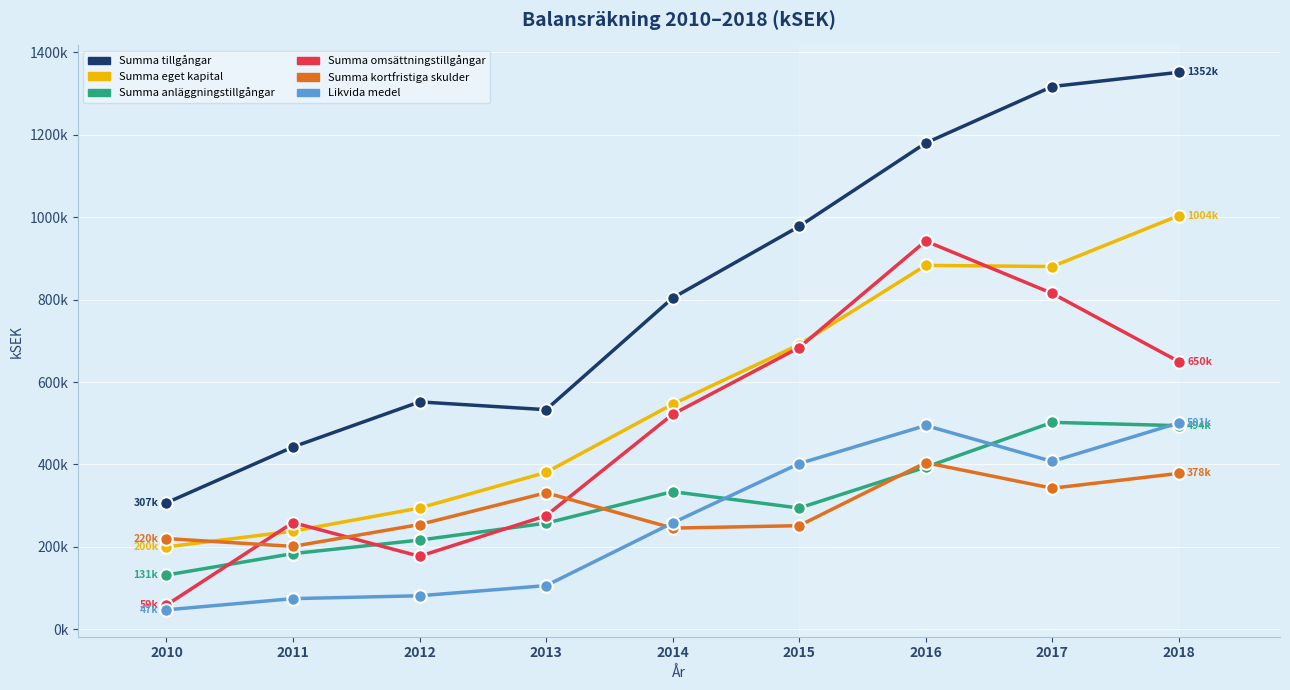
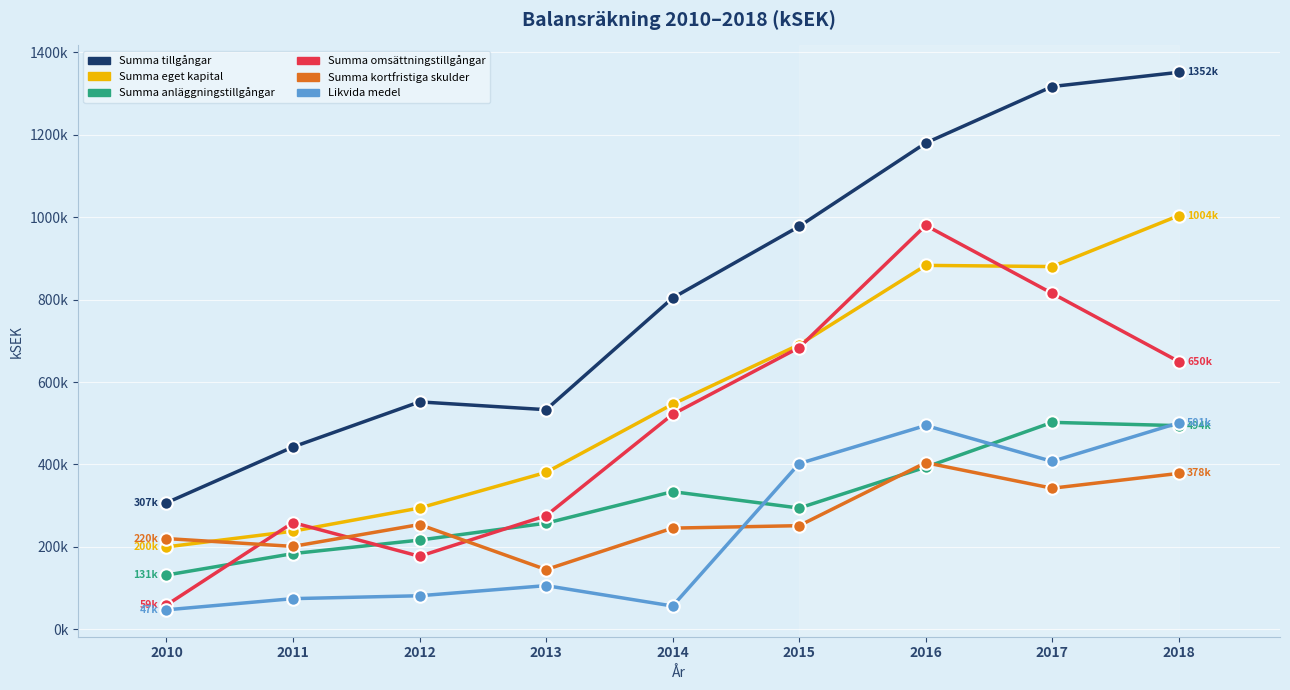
Summa kortfristiga skulder, 2013: 330000 -> 140000
Likvida medel, 2014: 260000 -> 60000
Summa omsättningstillgångar, 2016: 940000 -> 980000
